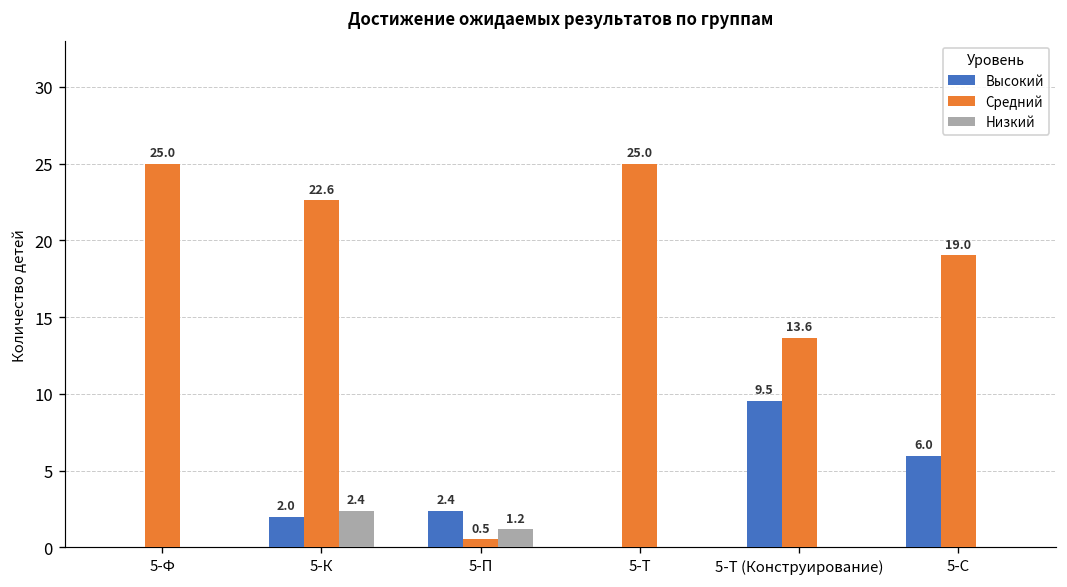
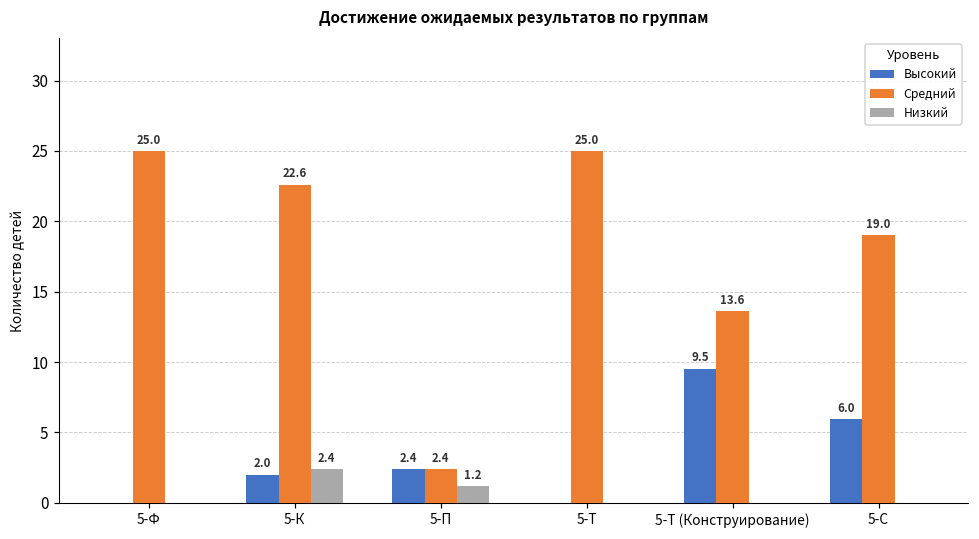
Средний, 5-П: 0.5 -> 2.4
